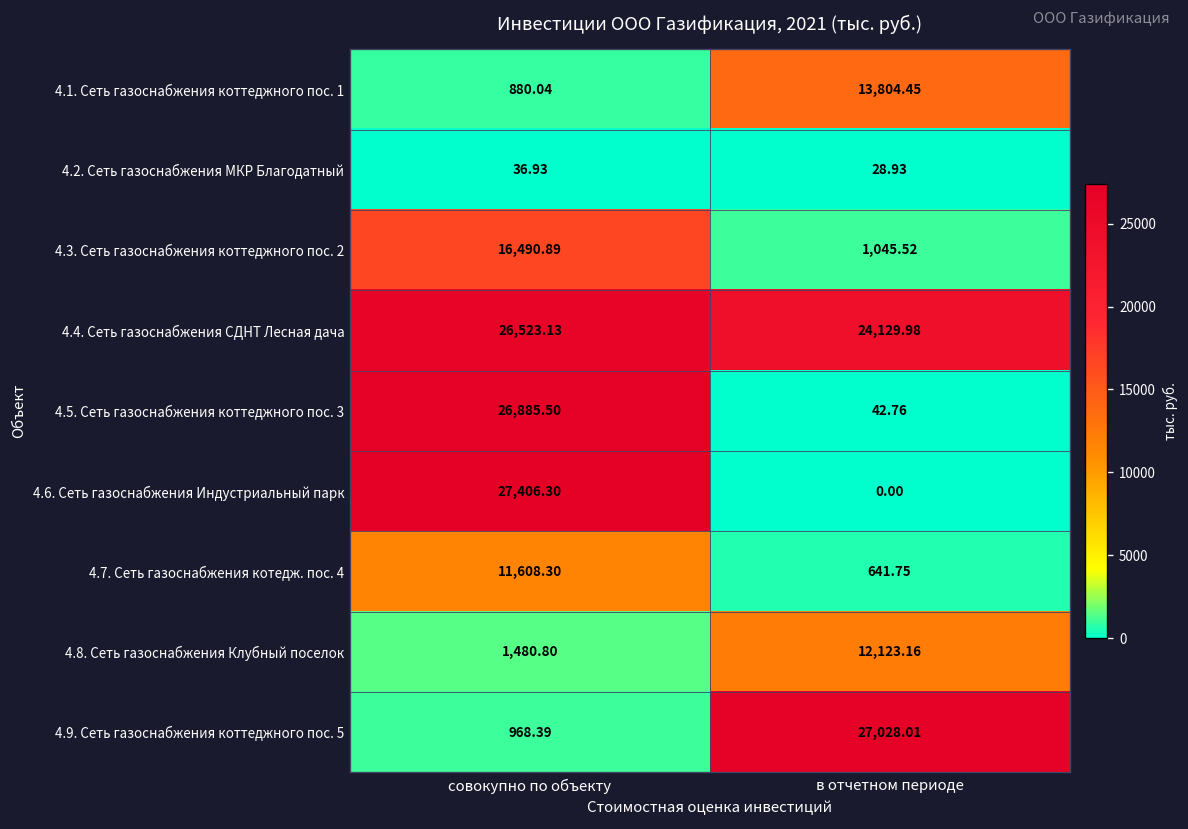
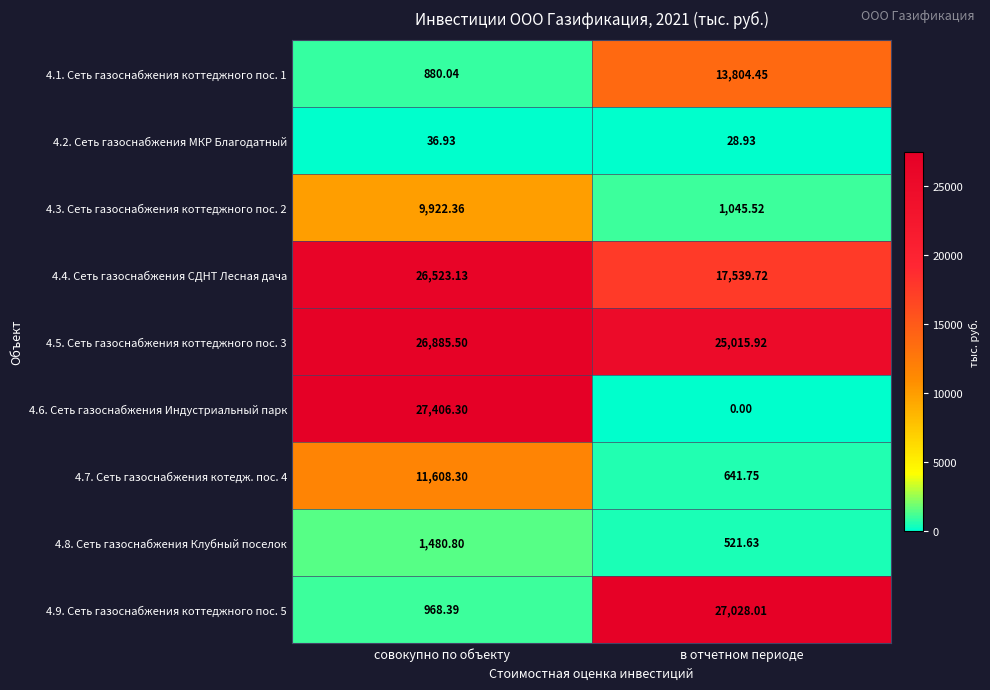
4.3. Сеть газоснабжения коттеджного пос. 2, совокупно по объекту: 16,490.89 -> 9,922.36
4.4. Сеть газоснабжения СДНТ Лесная дача, в отчетном периоде: 24,129.98 -> 17,539.72
4.5. Сеть газоснабжения коттеджного пос. 3, в отчетном периоде: 42.76 -> 25,015.92
4.8. Сеть газоснабжения Клубный поселок, в отчетном периоде: 12,123.16 -> 521.63
